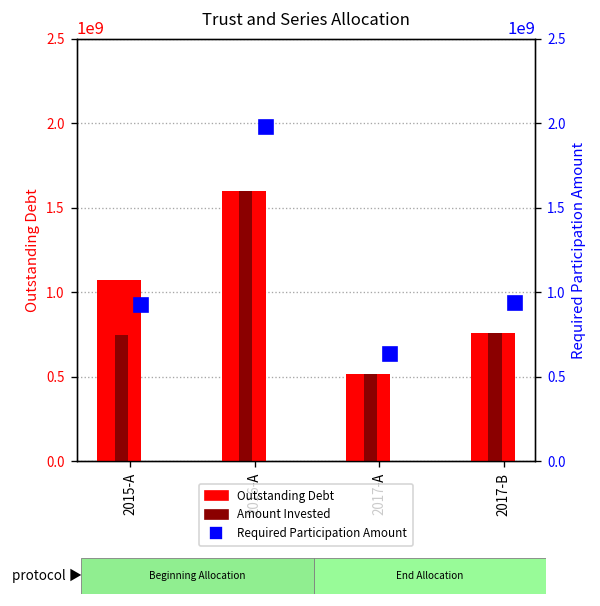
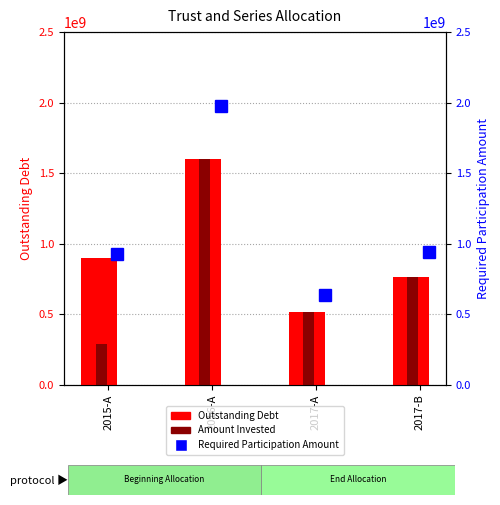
Outstanding Debt, 2015-A: 1070000000 -> 900000000
Amount Invested, 2015-A: 750000000 -> 280000000
